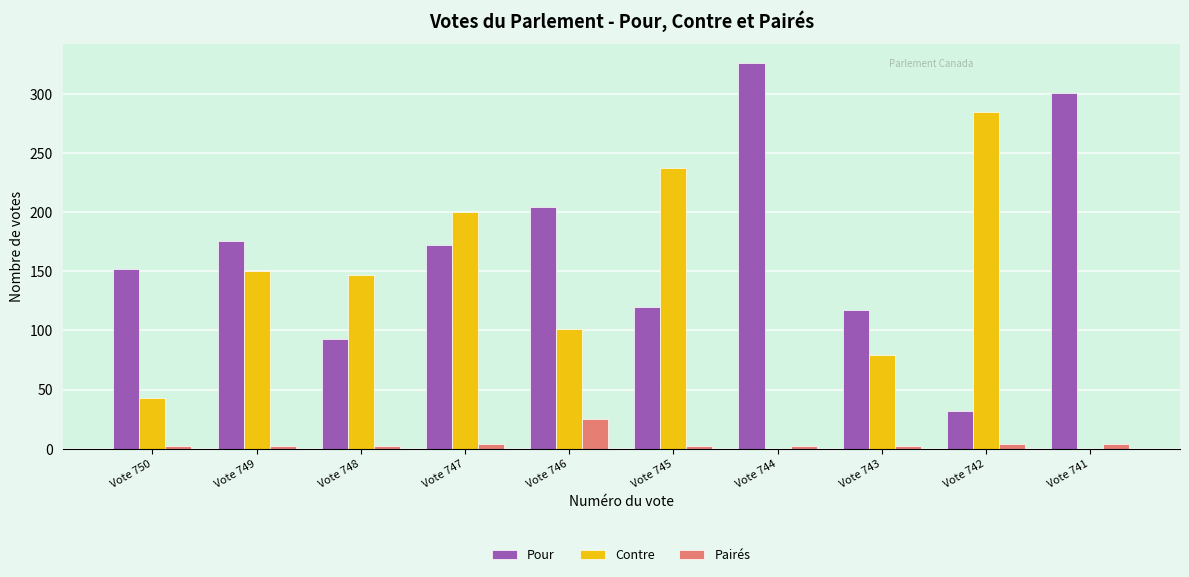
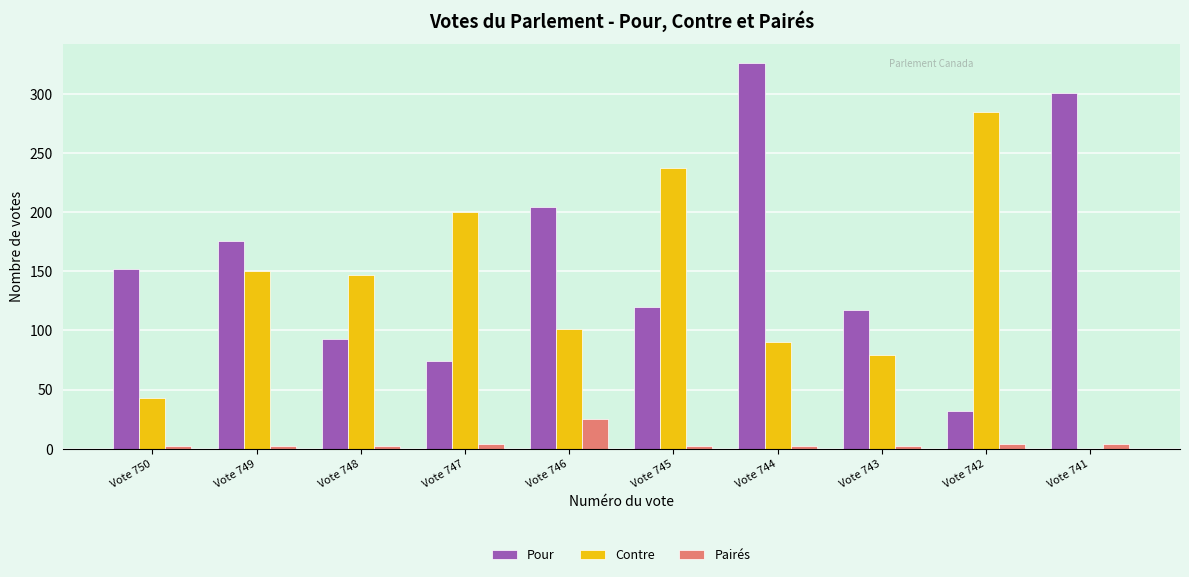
Pour, Vote 747: 172 -> 74
Contre, Vote 744: 0 -> 90
